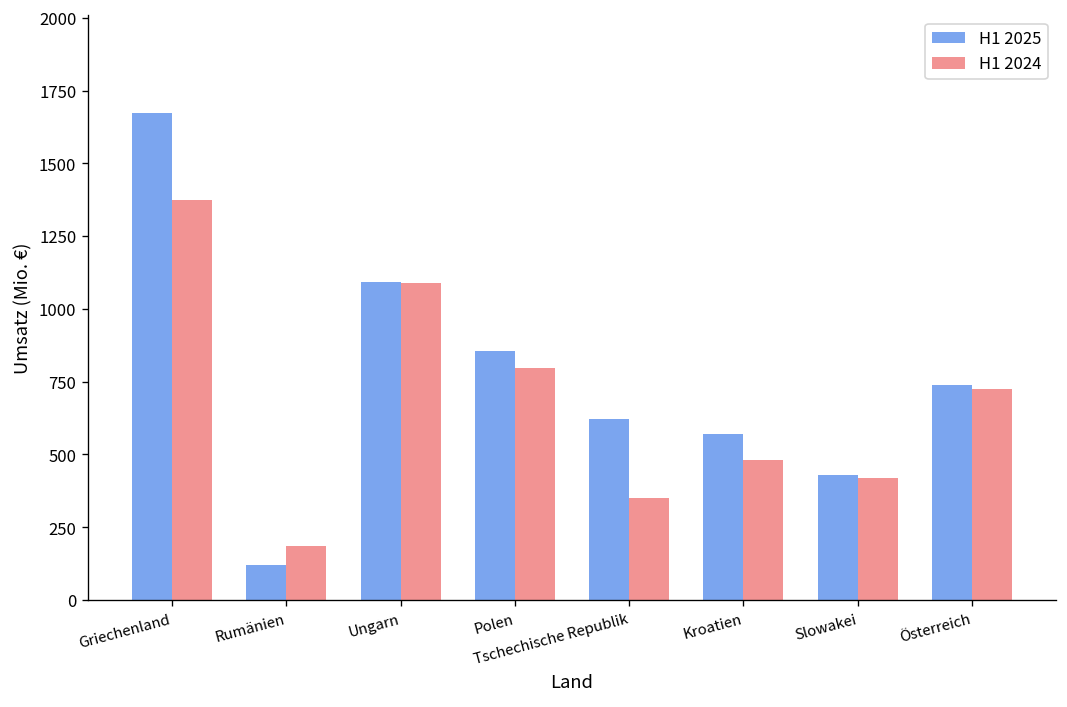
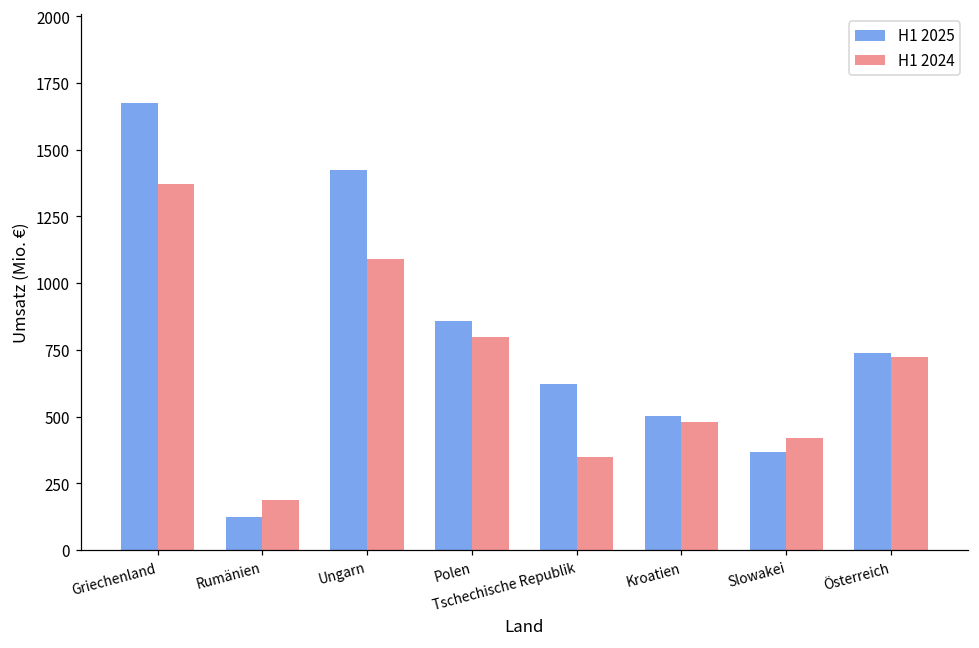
H1 2025, Ungarn: 1090 -> 1420
H1 2025, Kroatien: 570 -> 500
H1 2025, Slowakei: 430 -> 370
